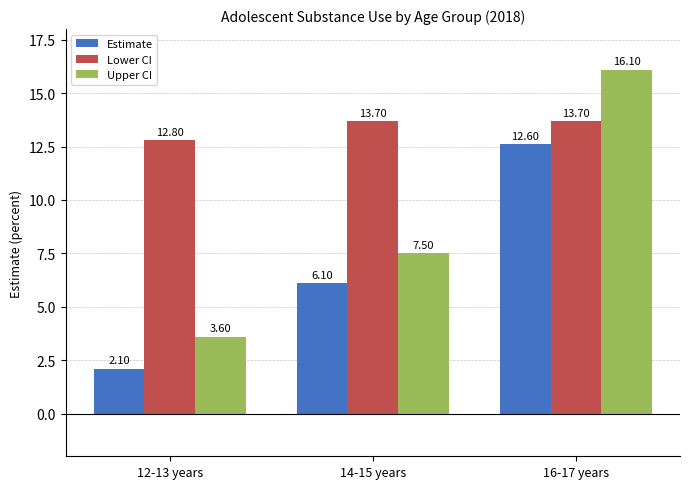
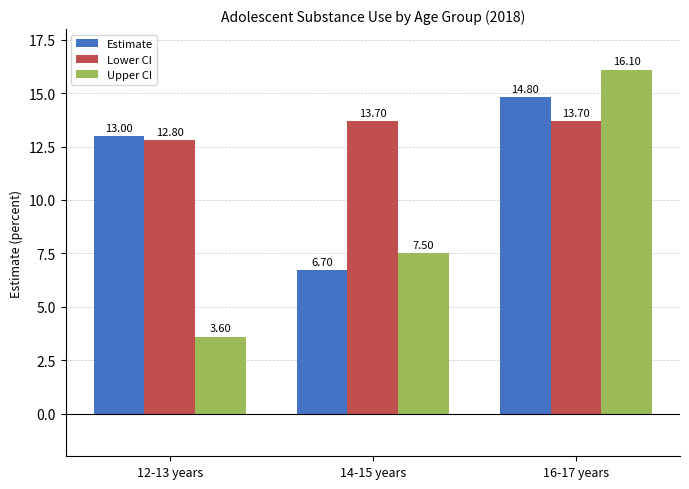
Estimate, 12-13 years: 2.10 -> 13.00
Estimate, 14-15 years: 6.10 -> 6.70
Estimate, 16-17 years: 12.60 -> 14.80
